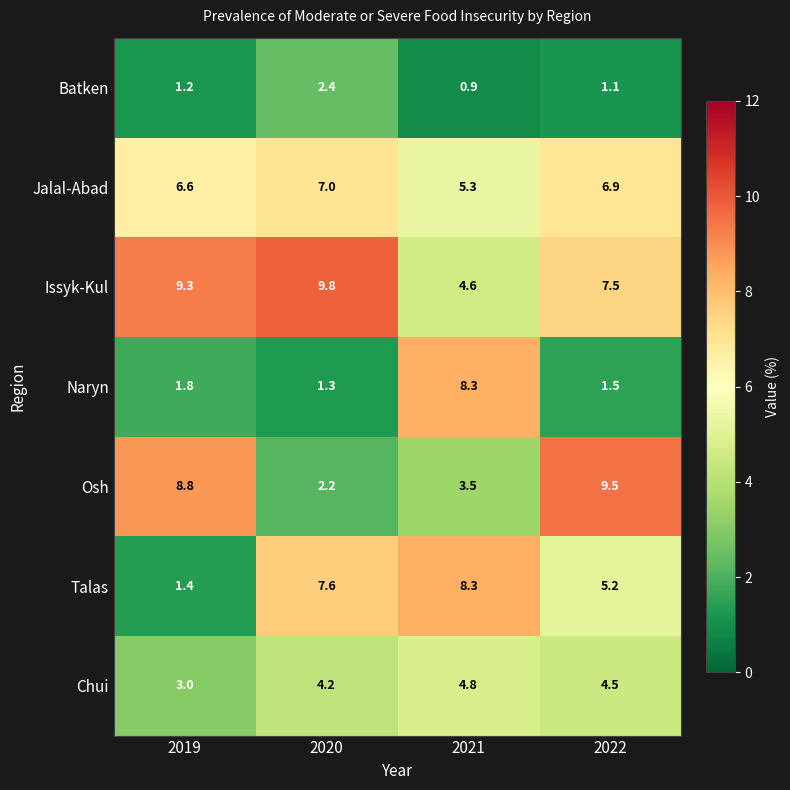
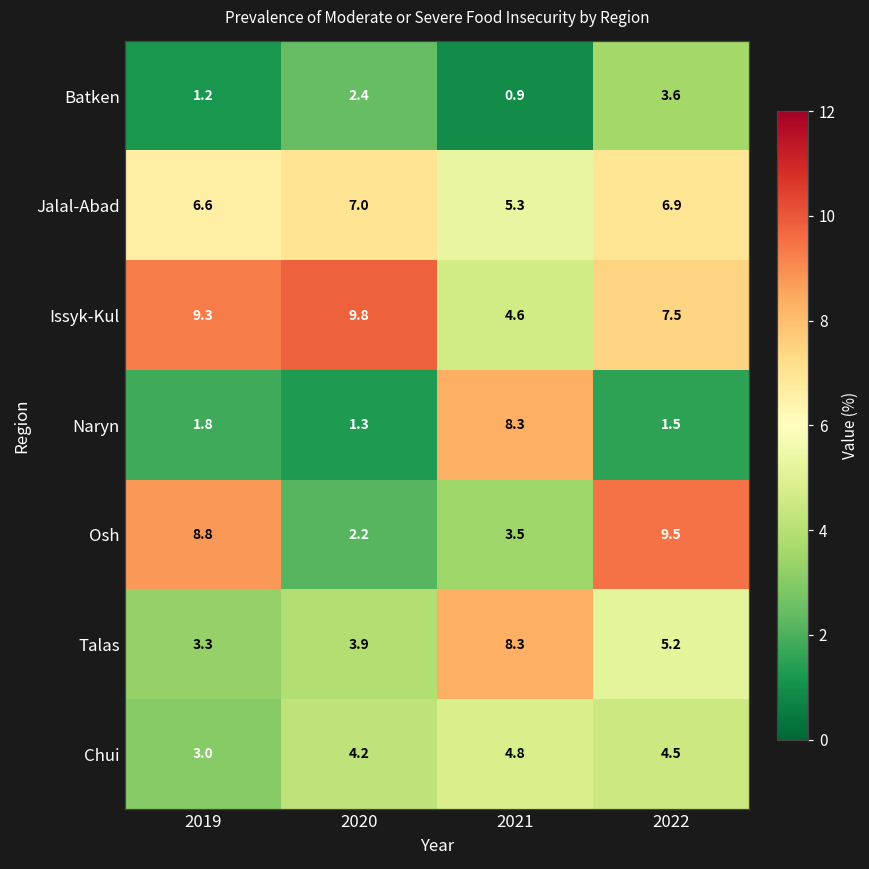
Batken, 2022: 1.1 -> 3.6
Talas, 2019: 1.4 -> 3.3
Talas, 2020: 7.6 -> 3.9
